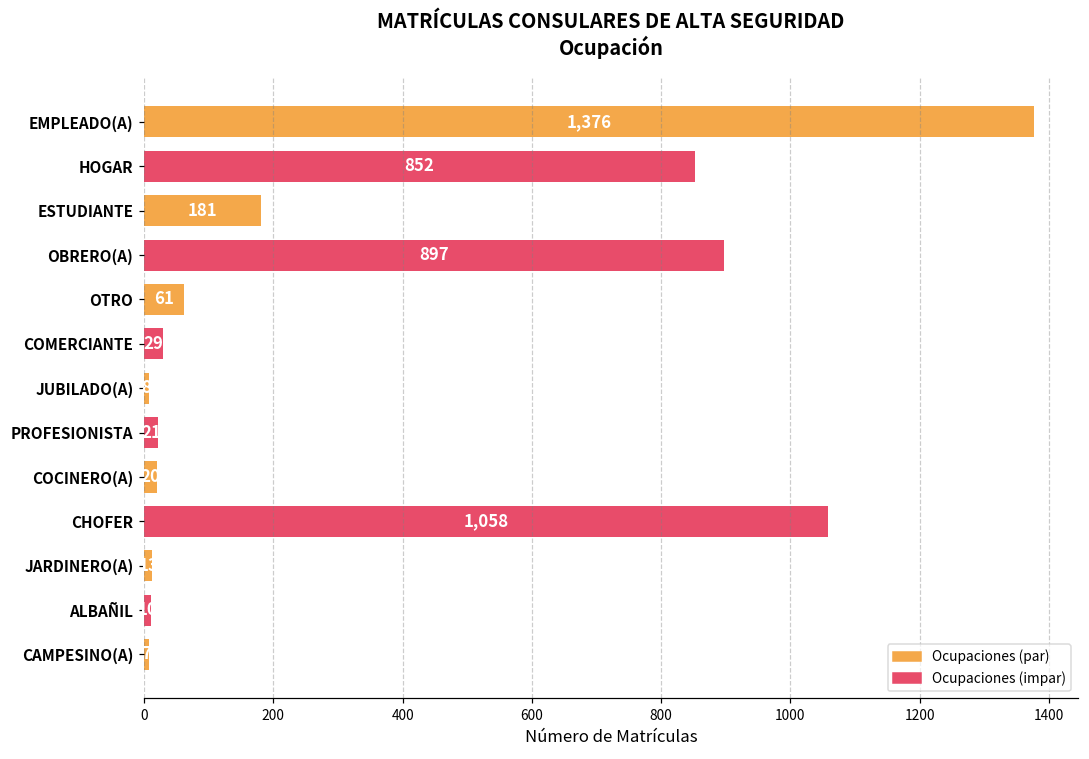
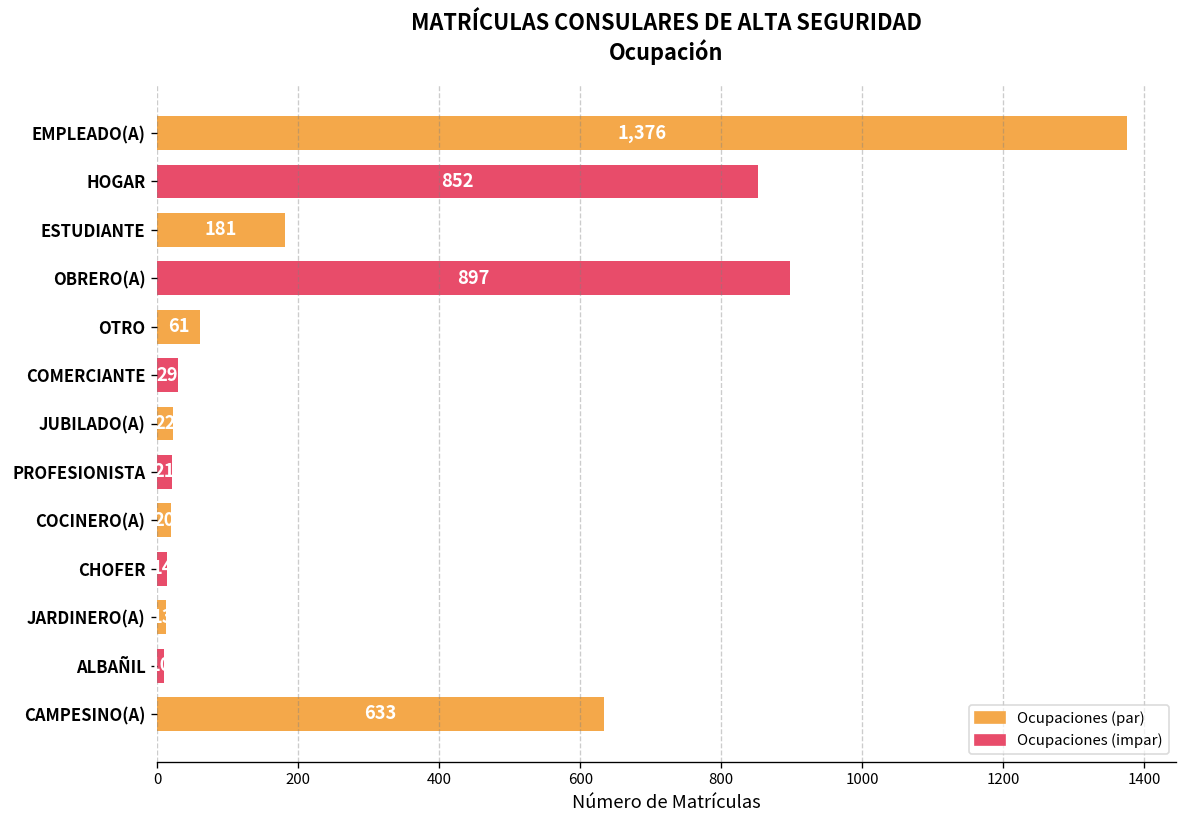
JUBILADO(A): 10 -> 20
CHOFER: 1060 -> 10
CAMPESINO(A): 10 -> 630
